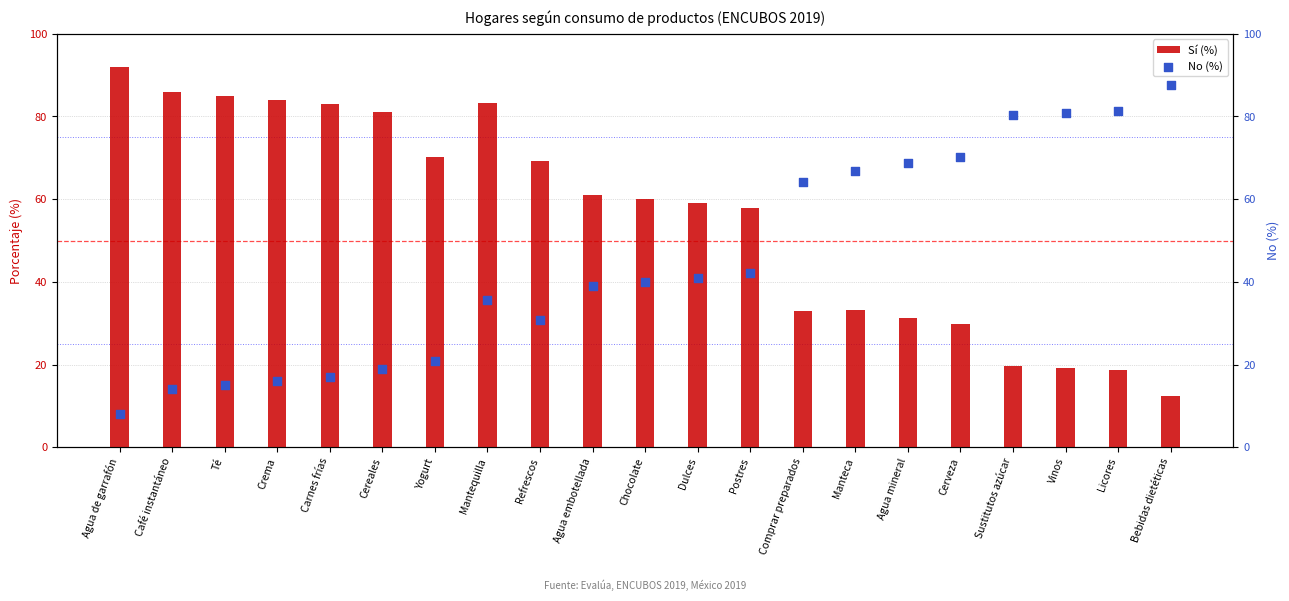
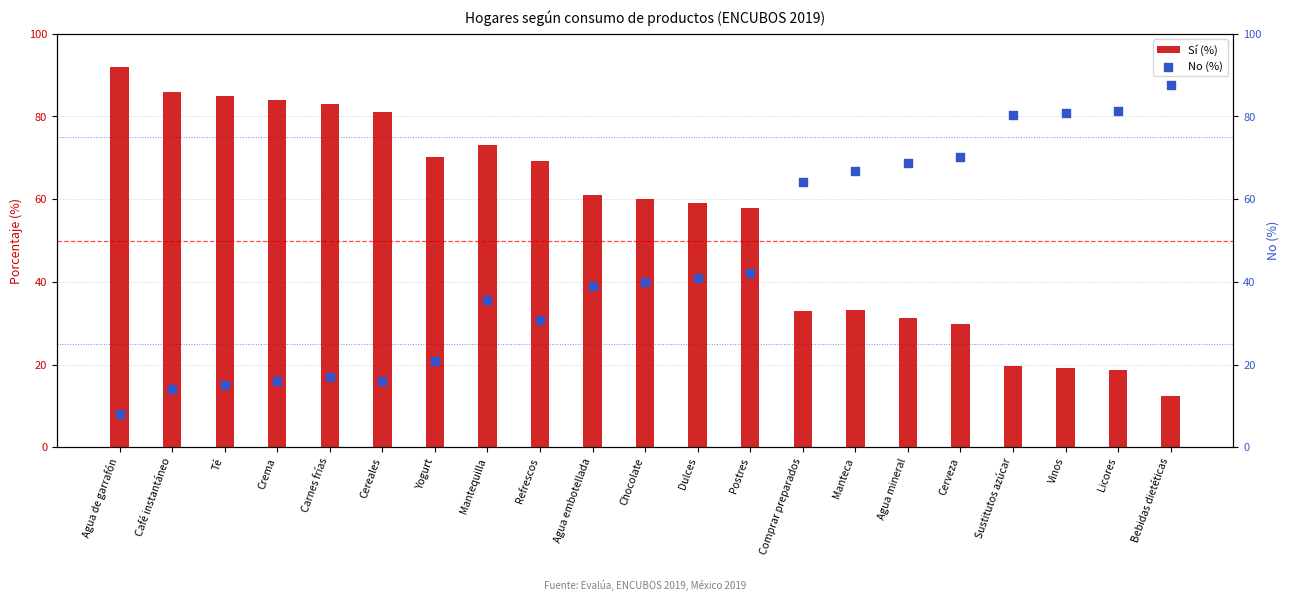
Sí (%), Mantequilla: 83 -> 73
No (%), Cereales: 19 -> 16
